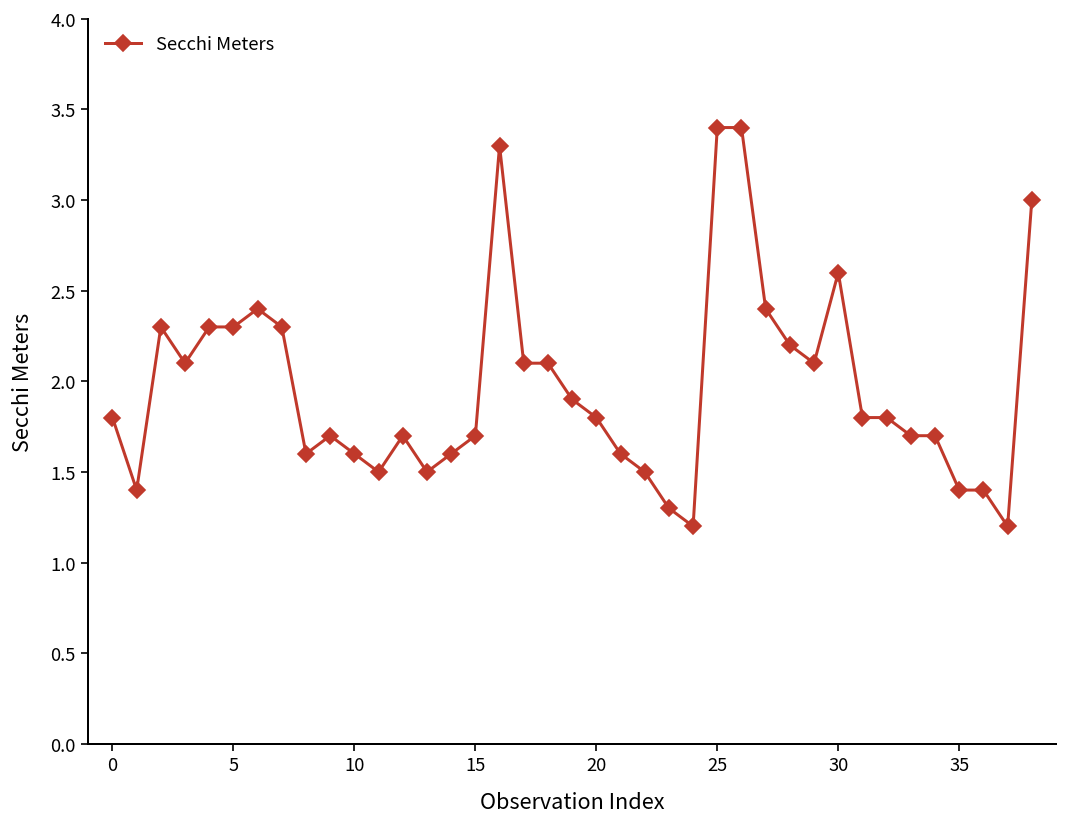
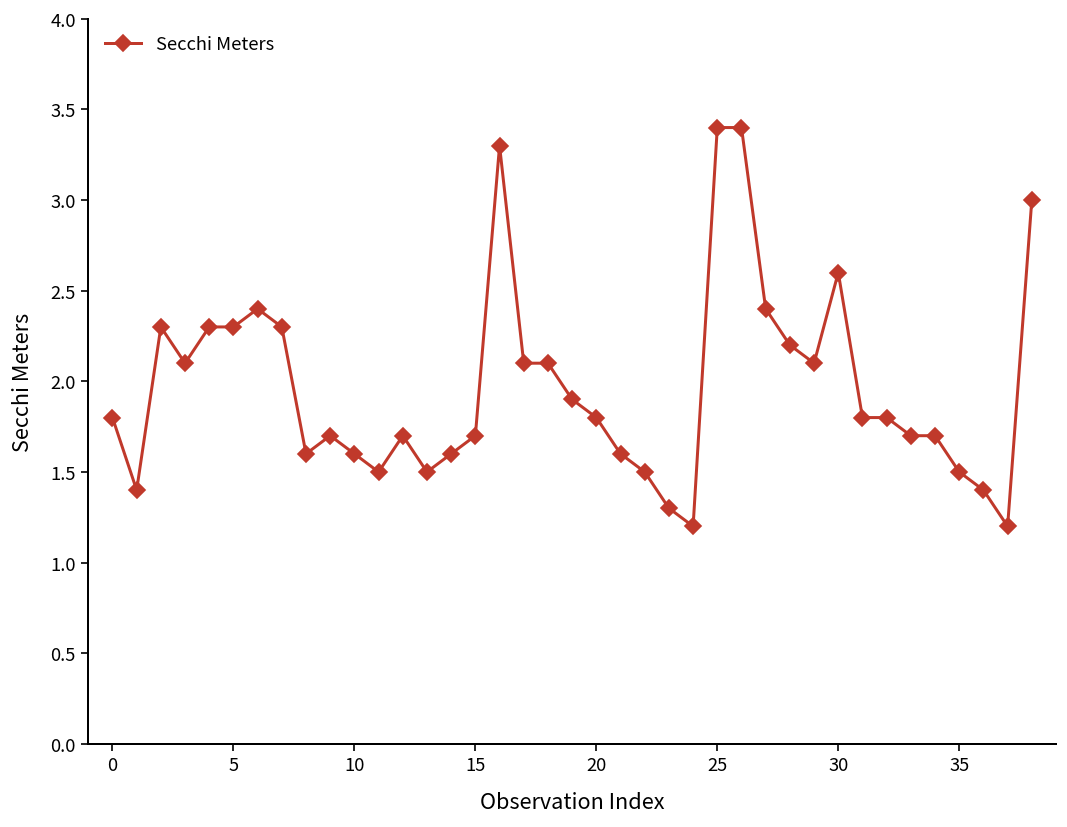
35: 1.4 -> 1.5
